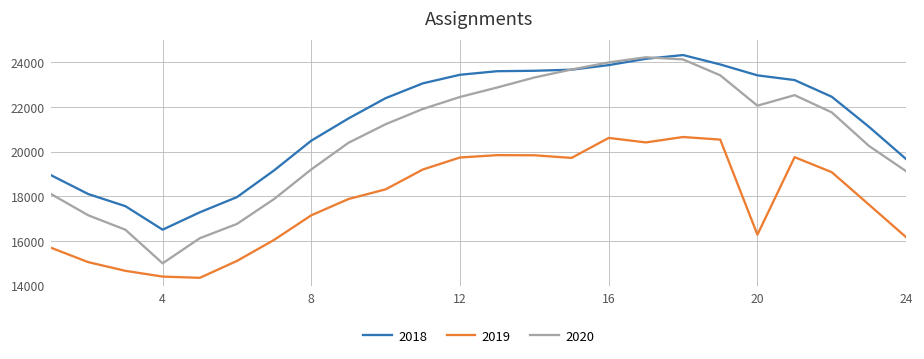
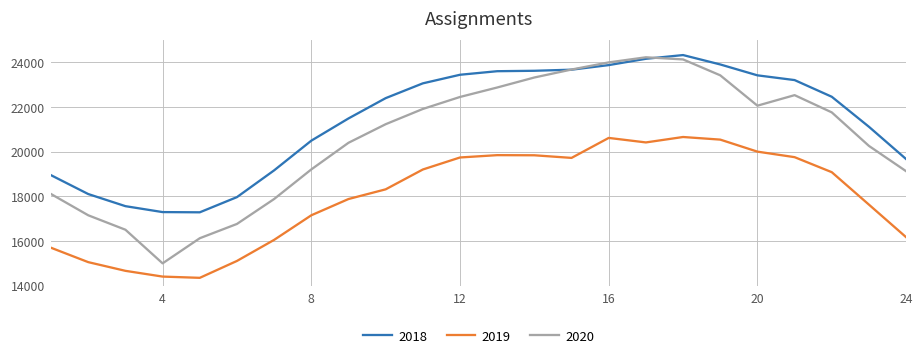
2018, 4: 16500 -> 17300
2019, 20: 16300 -> 20000
